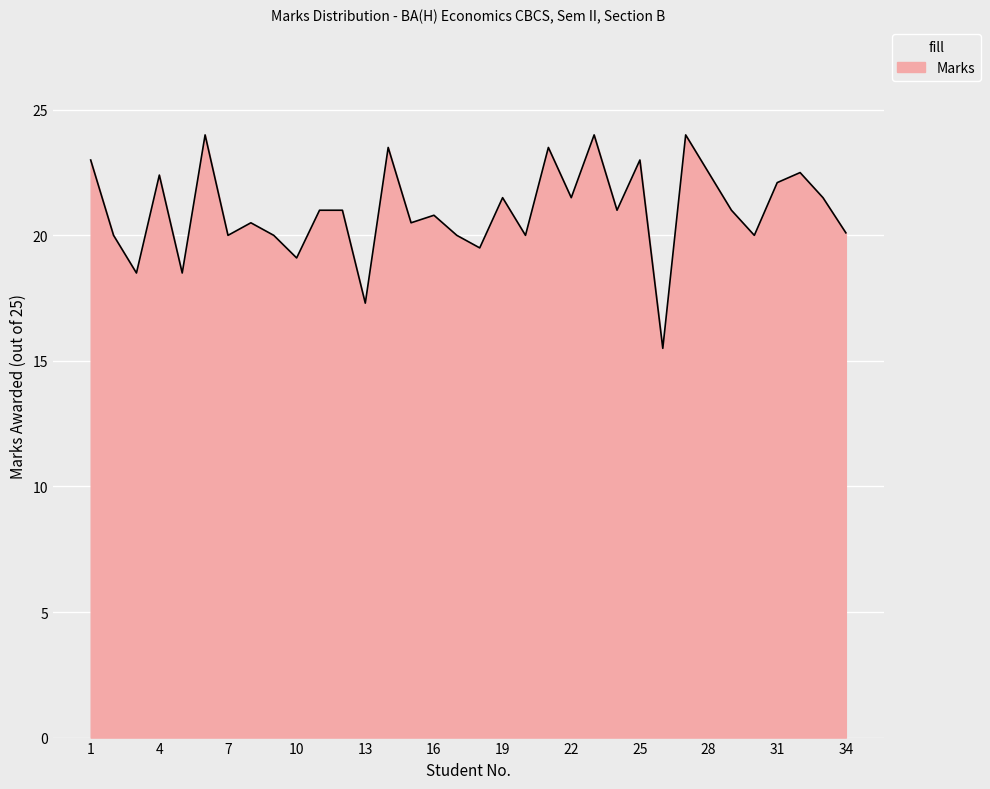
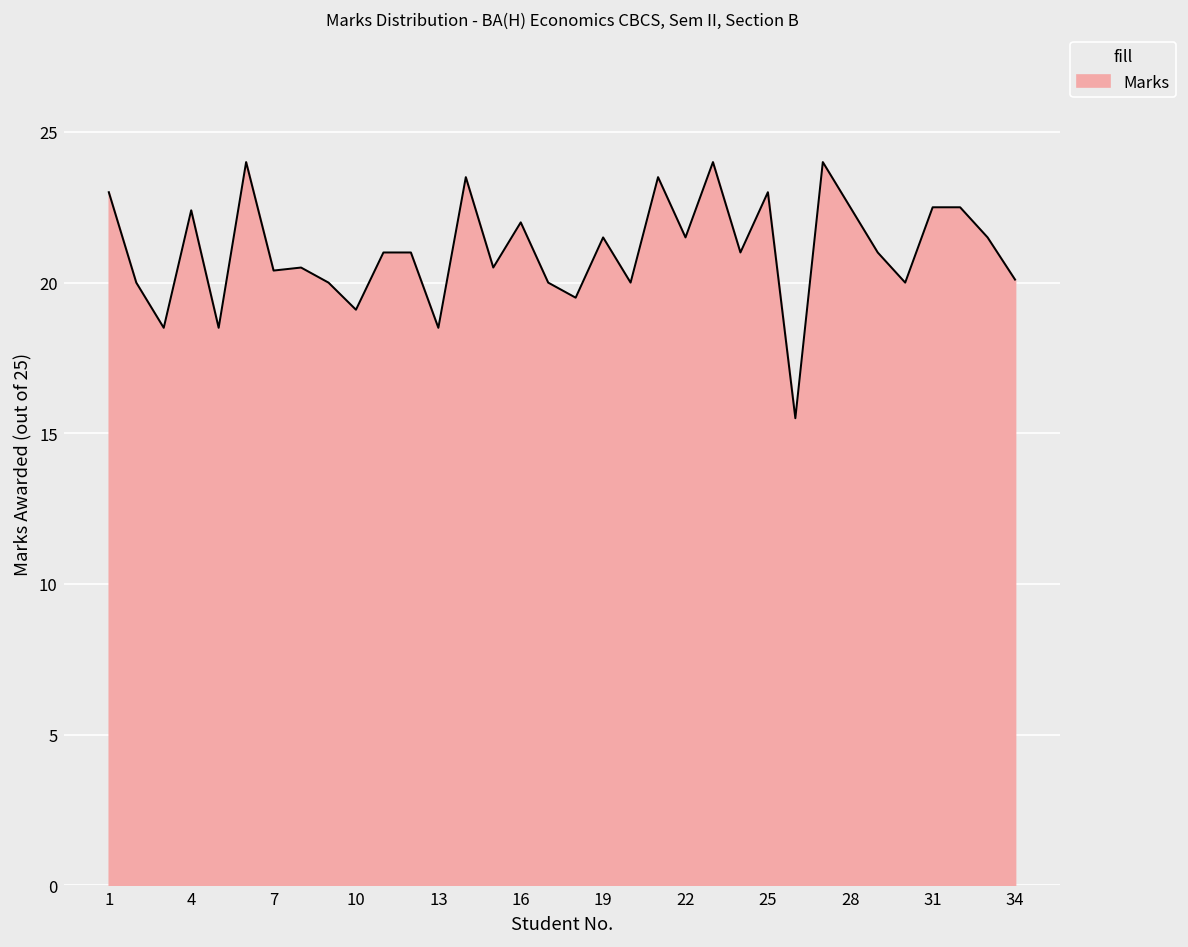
7: 20.0 -> 20.4
13: 17.3 -> 18.5
16: 20.8 -> 22.0
31: 22.1 -> 22.5
